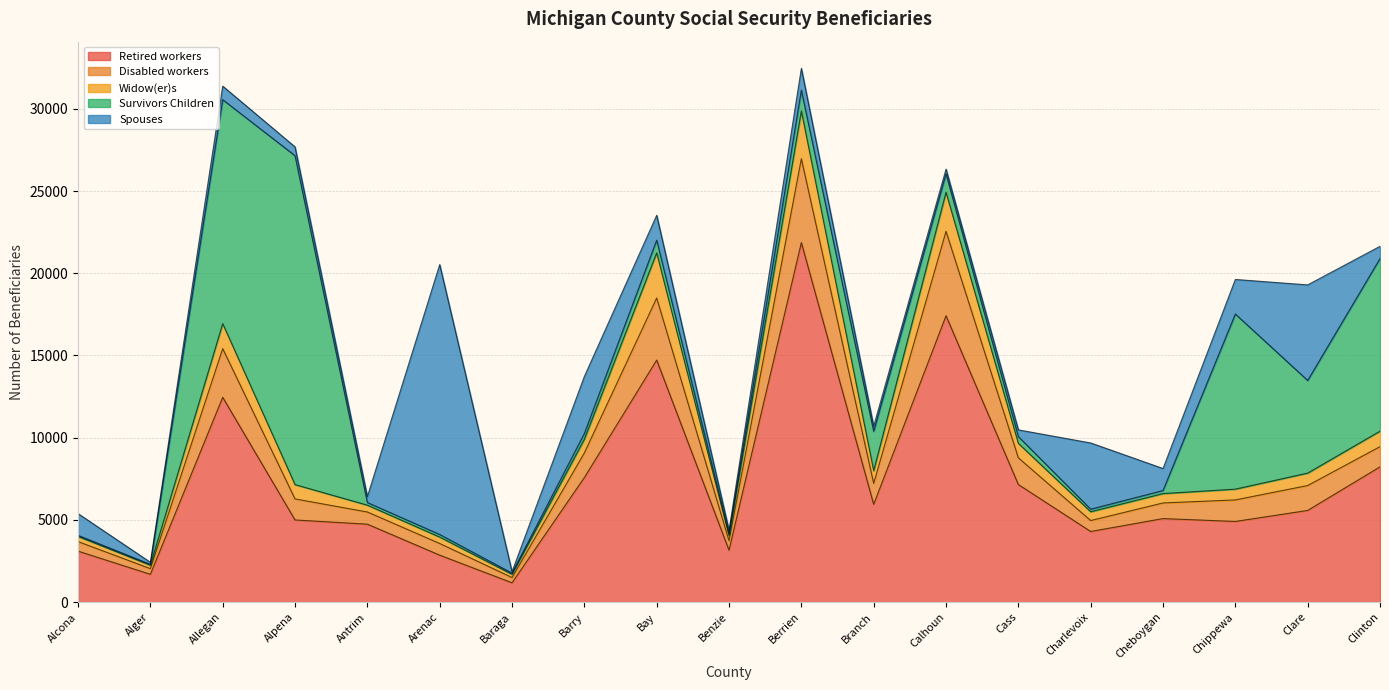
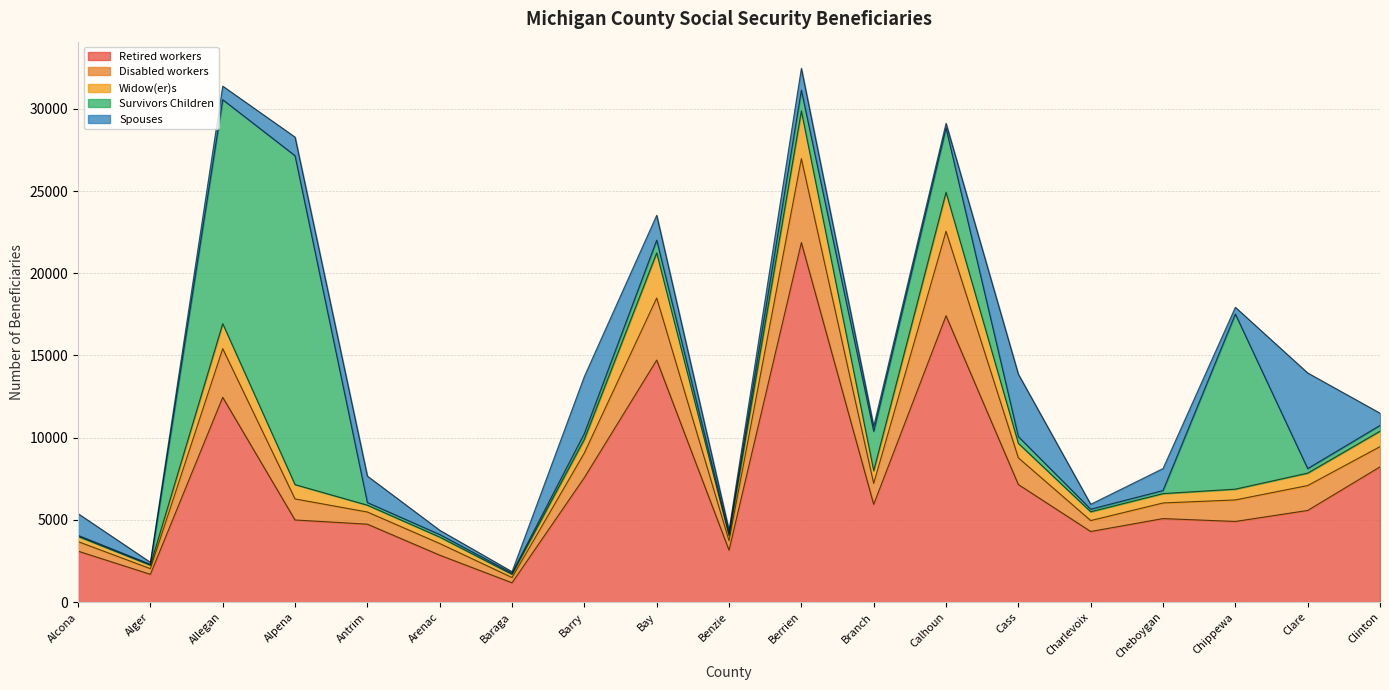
Spouses, Alpena: 500 -> 1100
Spouses, Antrim: 400 -> 1600
Spouses, Arenac: 16400 -> 300
Survivors Children, Calhoun: 1100 -> 3900
Spouses, Cass: 400 -> 3800
Spouses, Charlevoix: 4000 -> 300
Spouses, Chippewa: 2100 -> 400
Survivors Children, Clare: 5600 -> 300
Survivors Children, Clinton: 10500 -> 400
